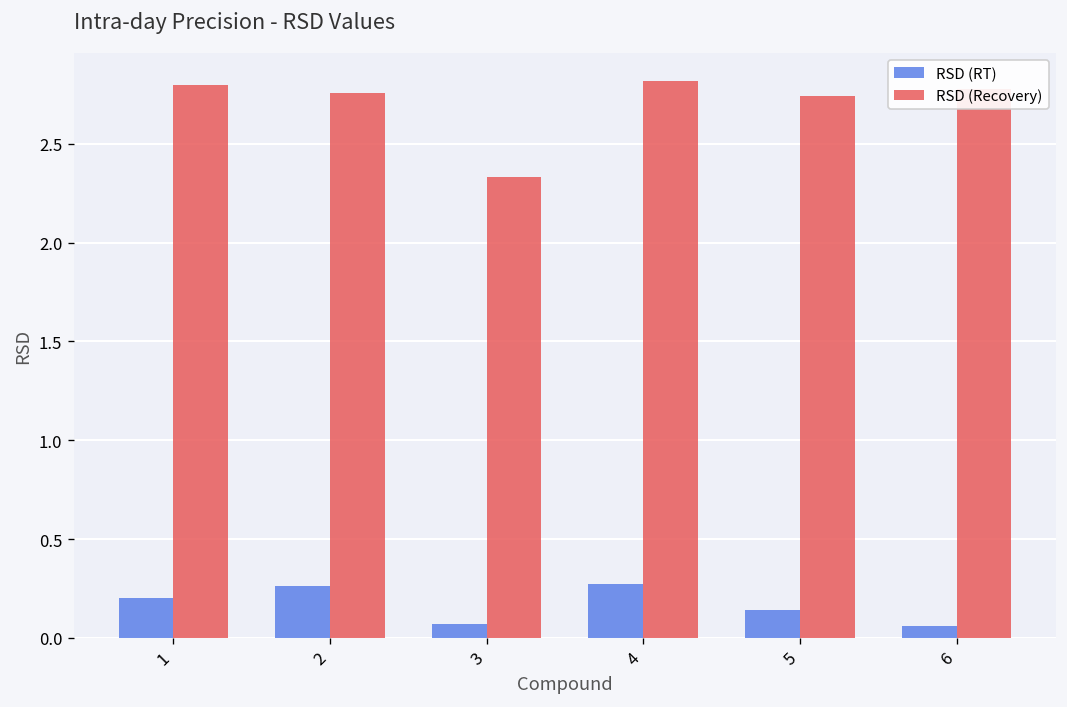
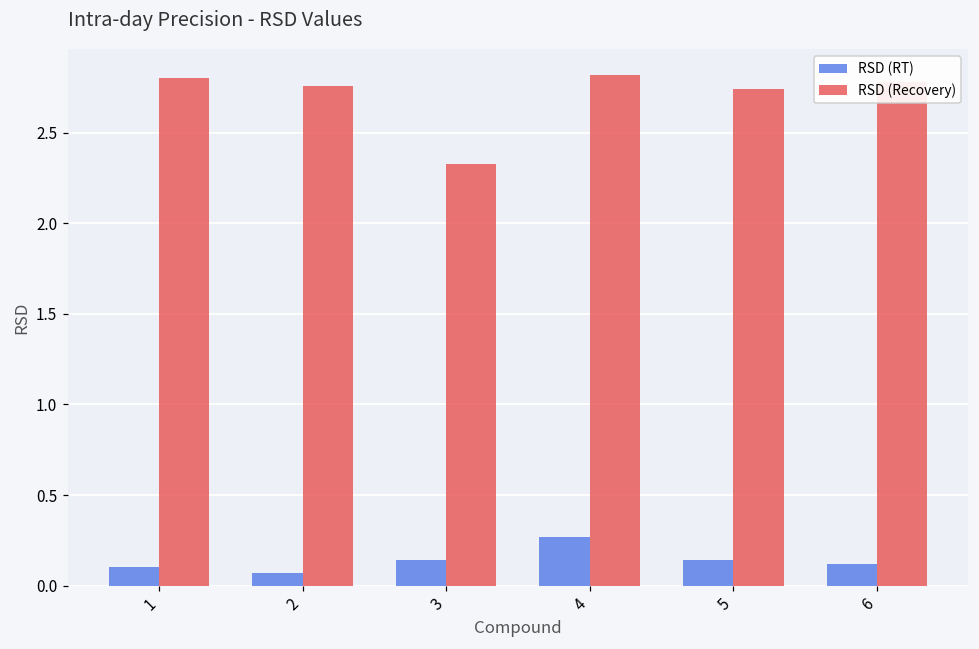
RSD (RT), 1: 0.2 -> 0.1
RSD (RT), 2: 0.26 -> 0.07
RSD (RT), 3: 0.07 -> 0.14
RSD (RT), 6: 0.06 -> 0.12
